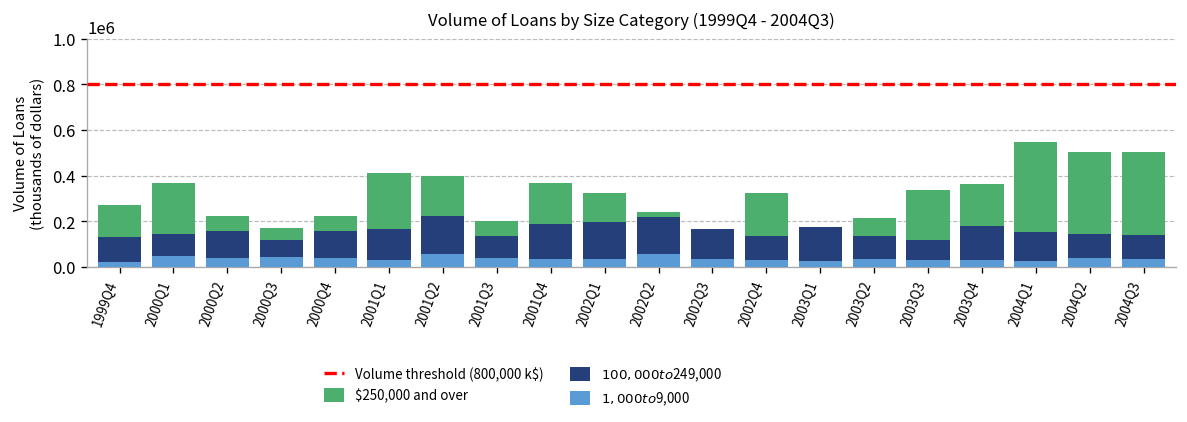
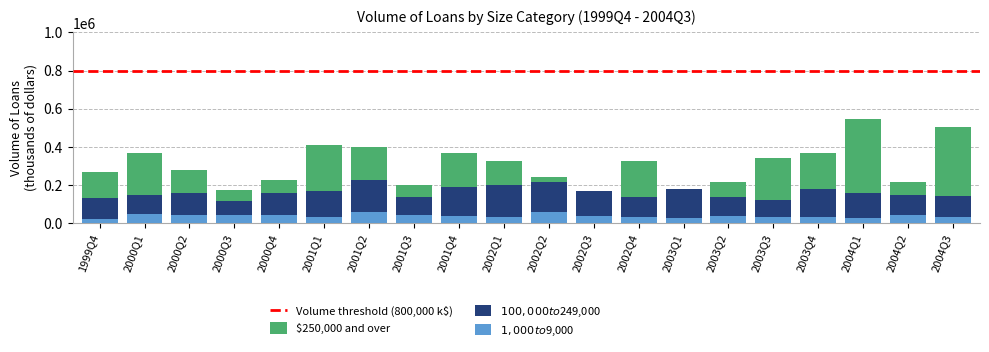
$250,000 and over, 2000Q2: 220000 -> 280000
$250,000 and over, 2004Q2: 500000 -> 220000
